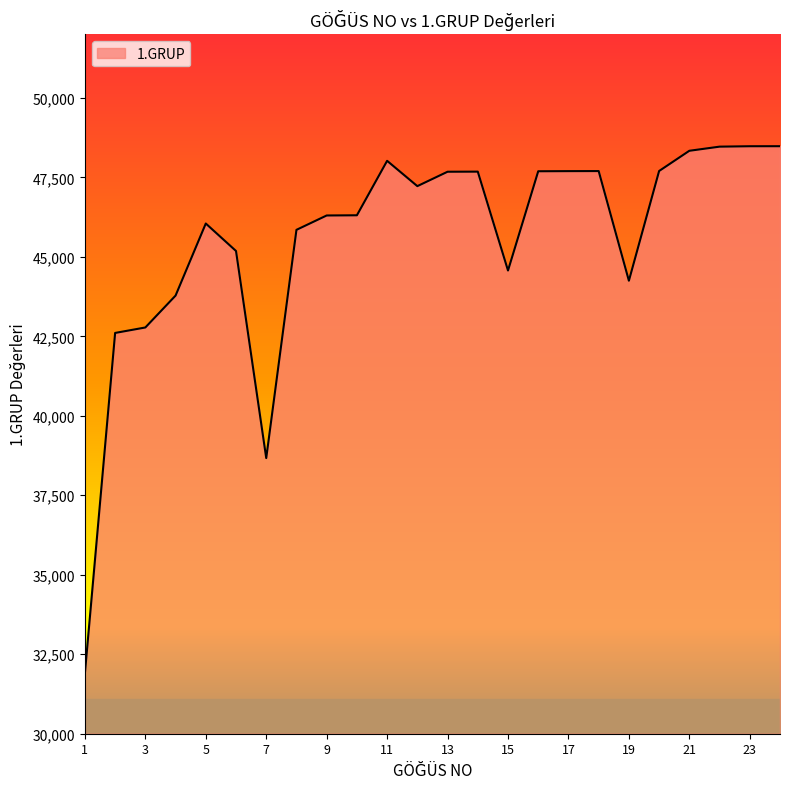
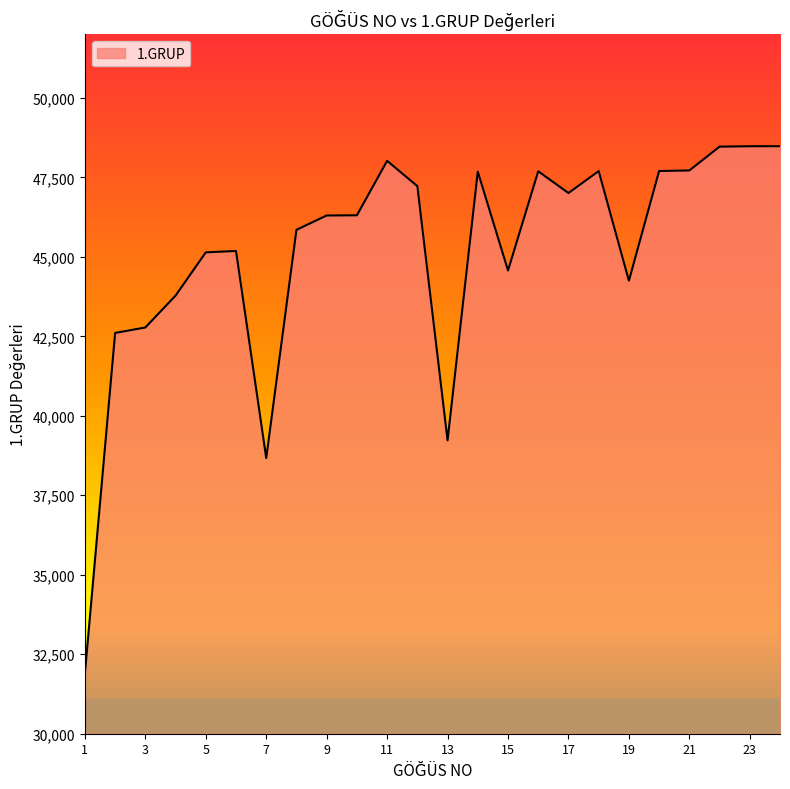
5: 46,000 -> 45,100
13: 47,700 -> 39,200
17: 47,700 -> 47,000
21: 48,300 -> 47,700
